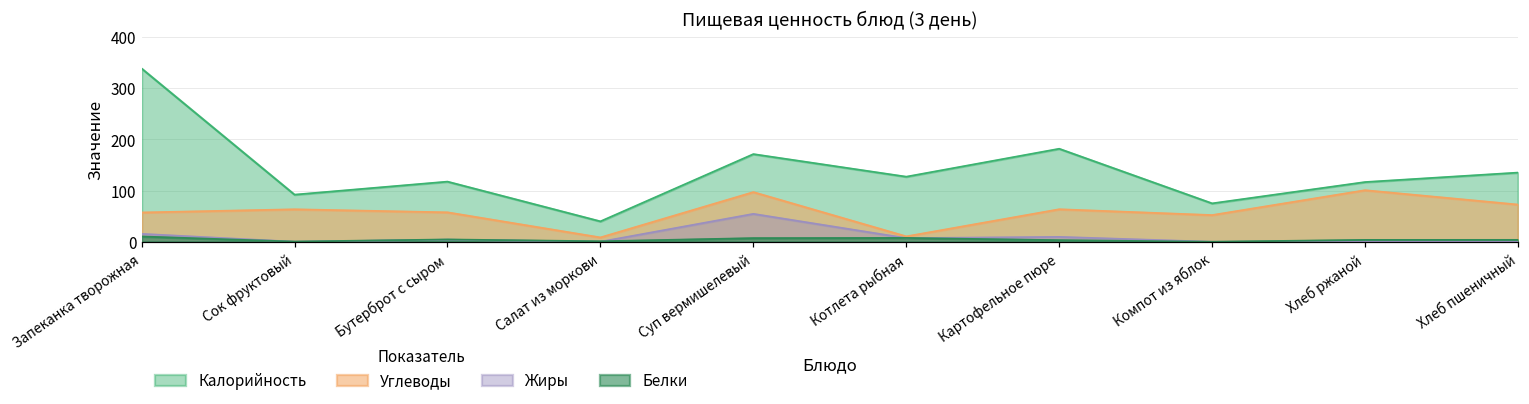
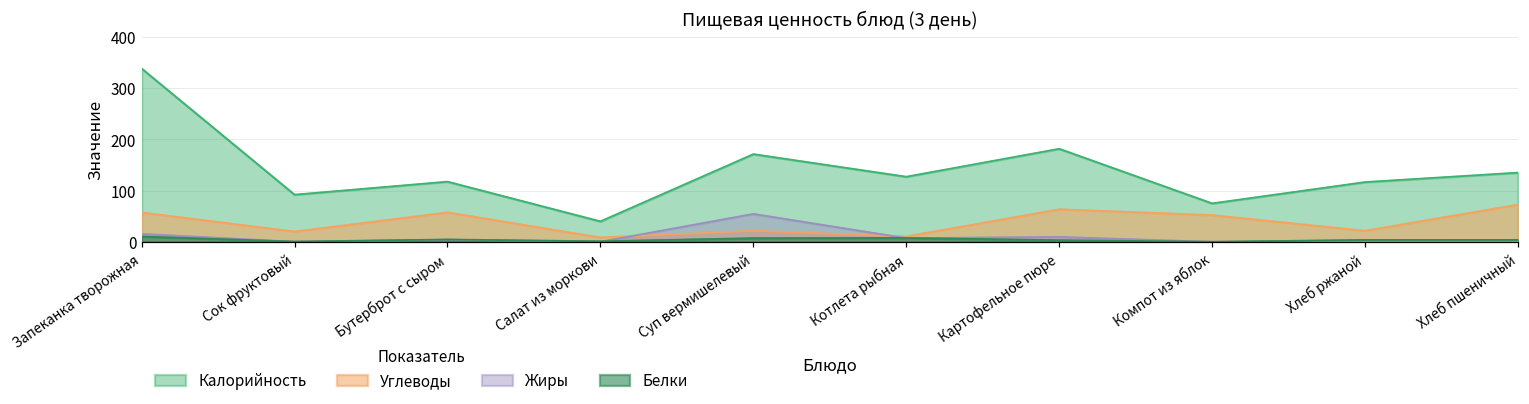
Углеводы, Сок фруктовый: 60 -> 20
Углеводы, Суп вермишелевый: 100 -> 20
Углеводы, Хлеб ржаной: 100 -> 20
